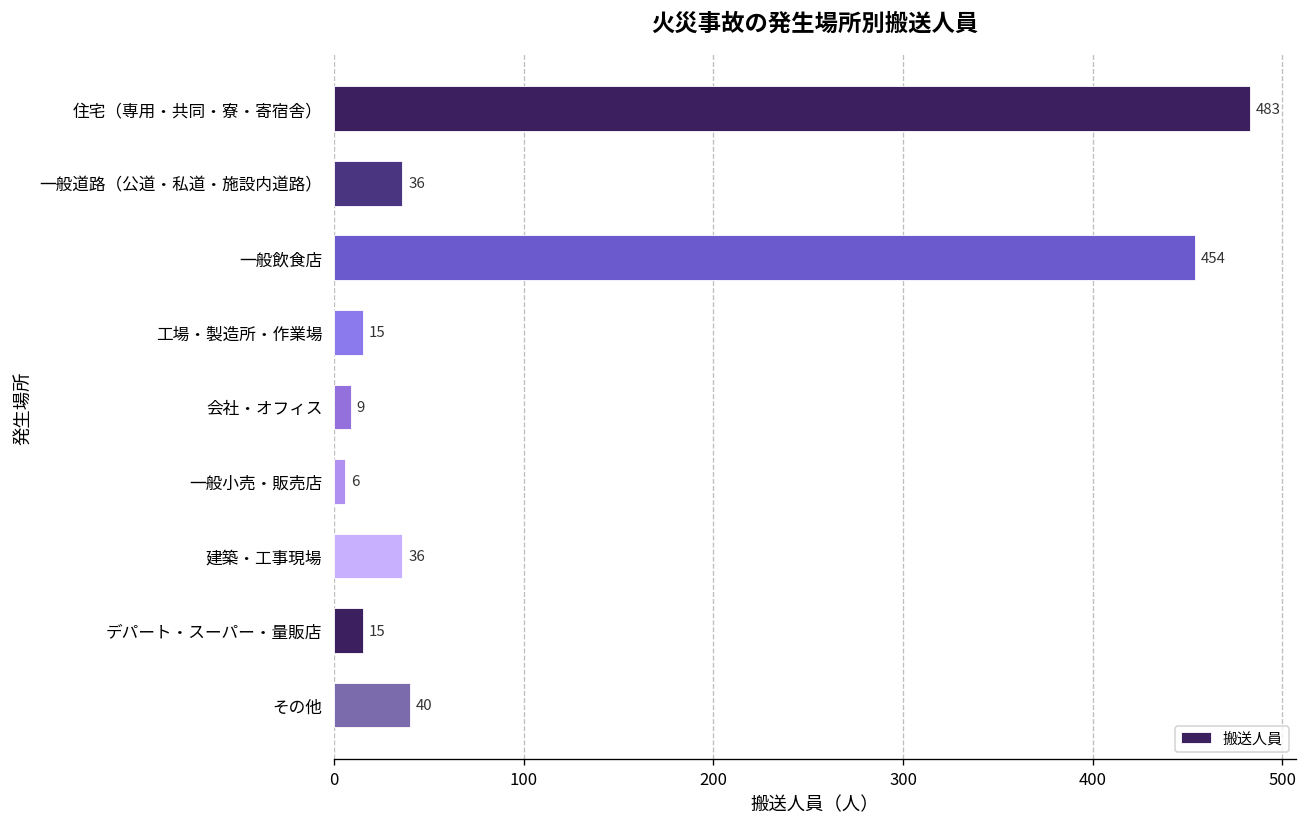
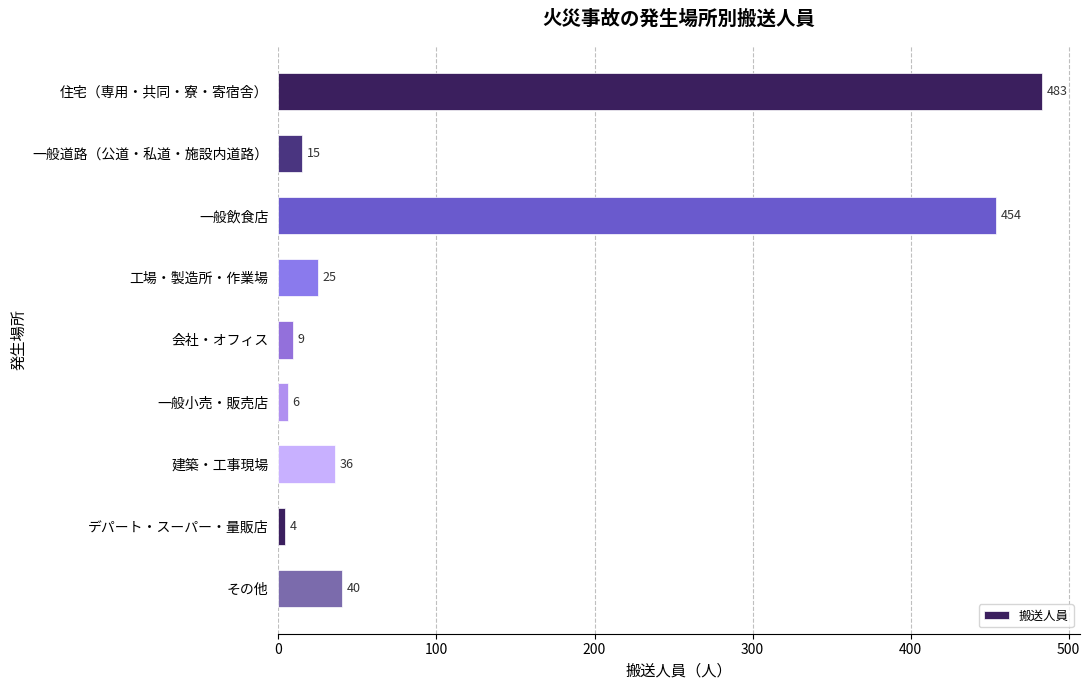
一般道路（公道・私道・施設内道路）: 36 -> 15
工場・製造所・作業場: 15 -> 25
デパート・スーパー・量販店: 15 -> 4
